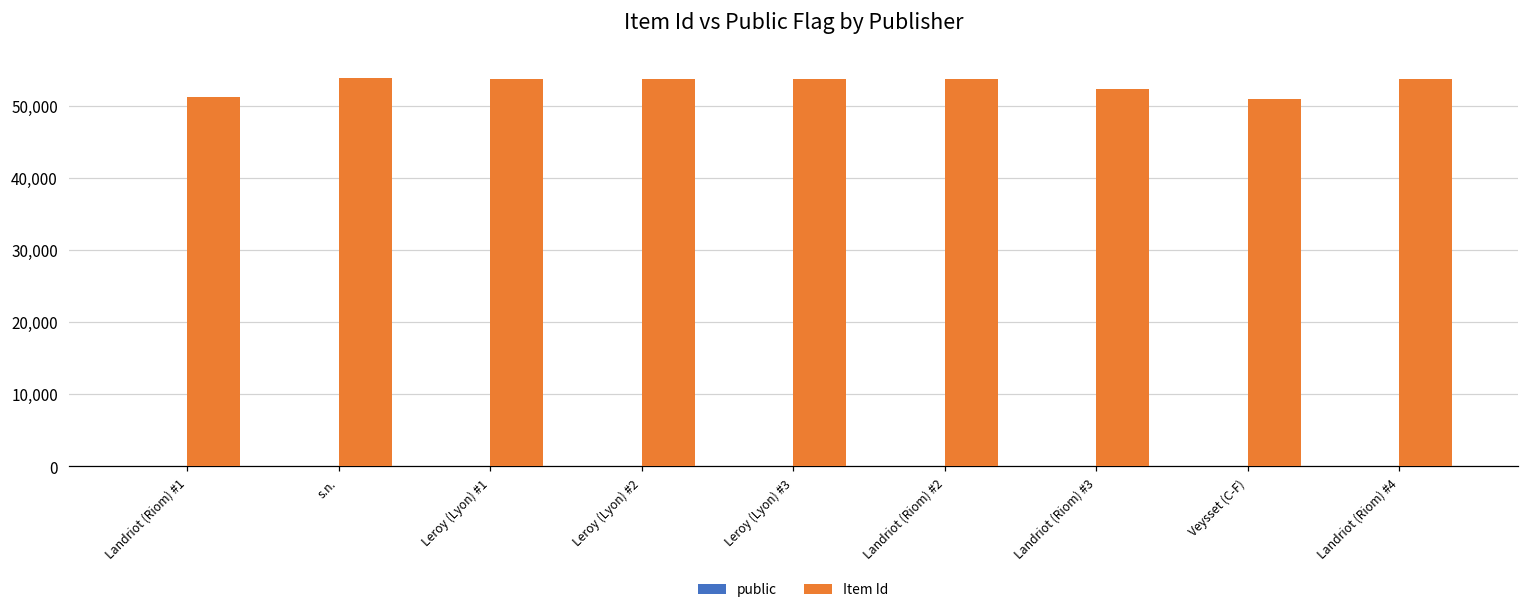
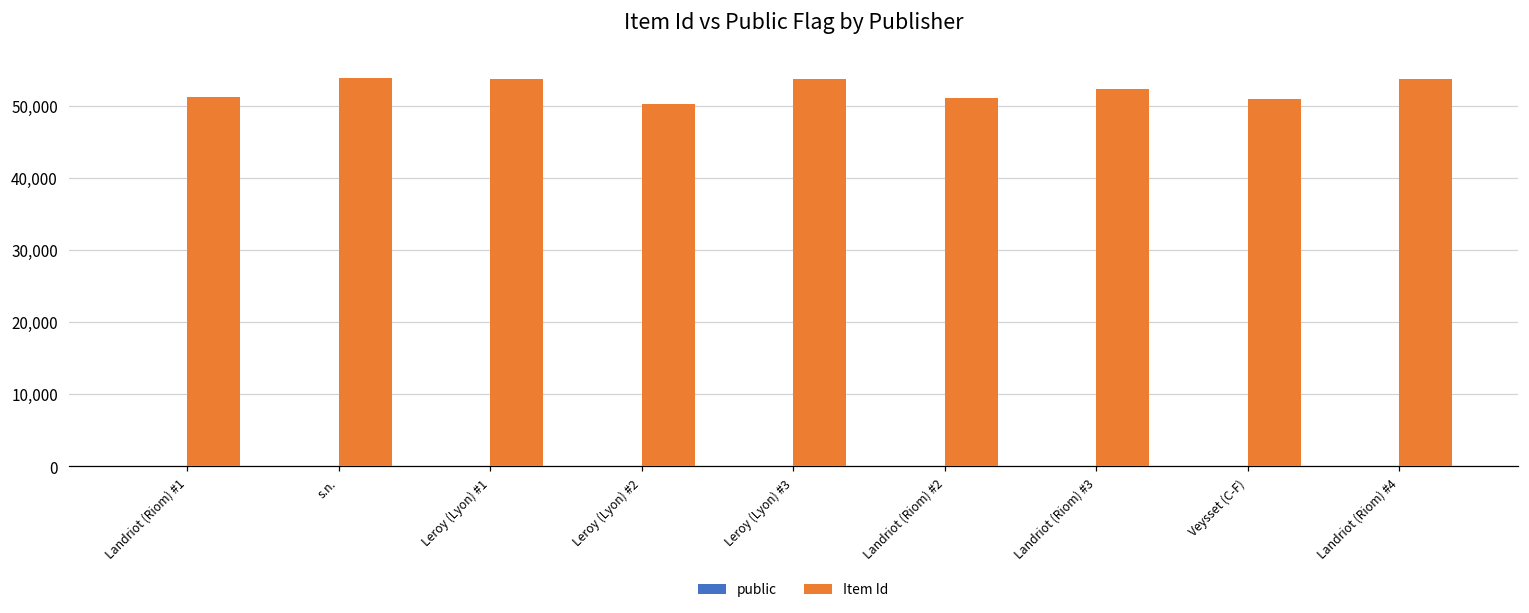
Item Id, Leroy (Lyon) #2: 54,000 -> 50,000
Item Id, Landriot (Riom) #2: 54,000 -> 51,000
